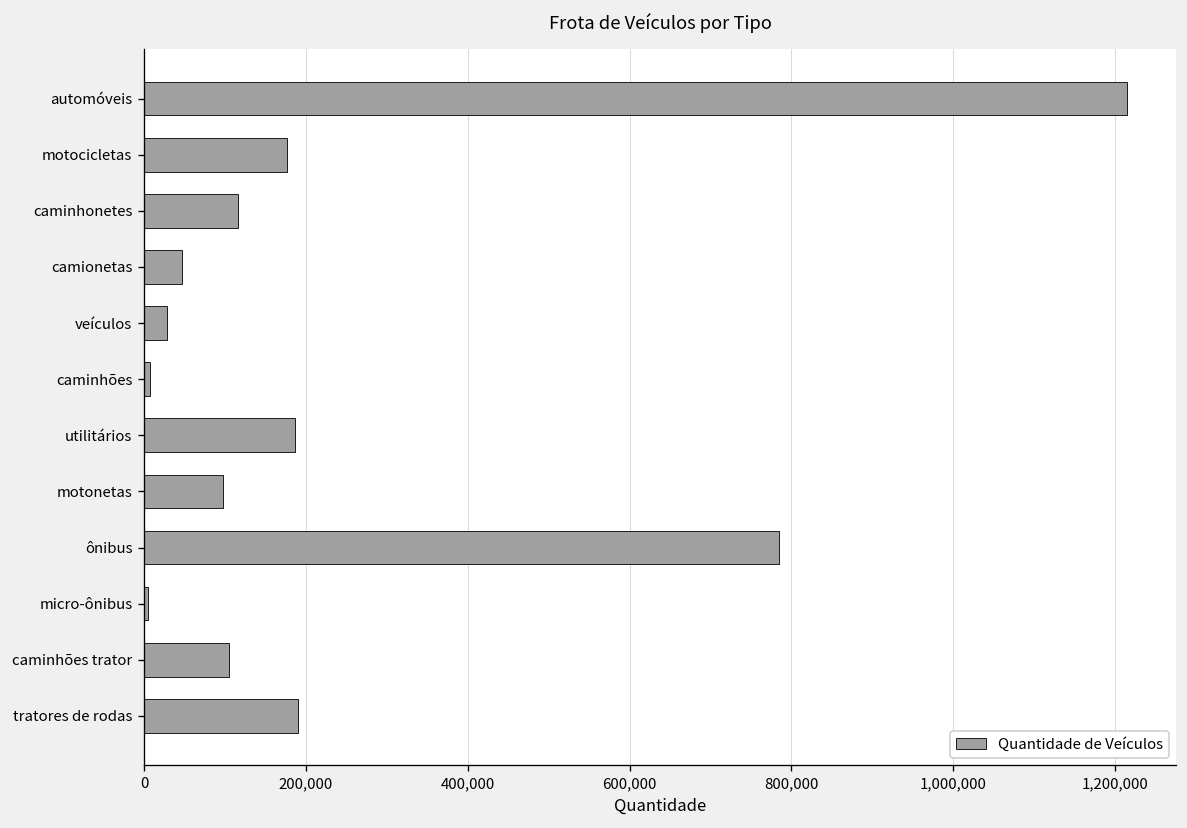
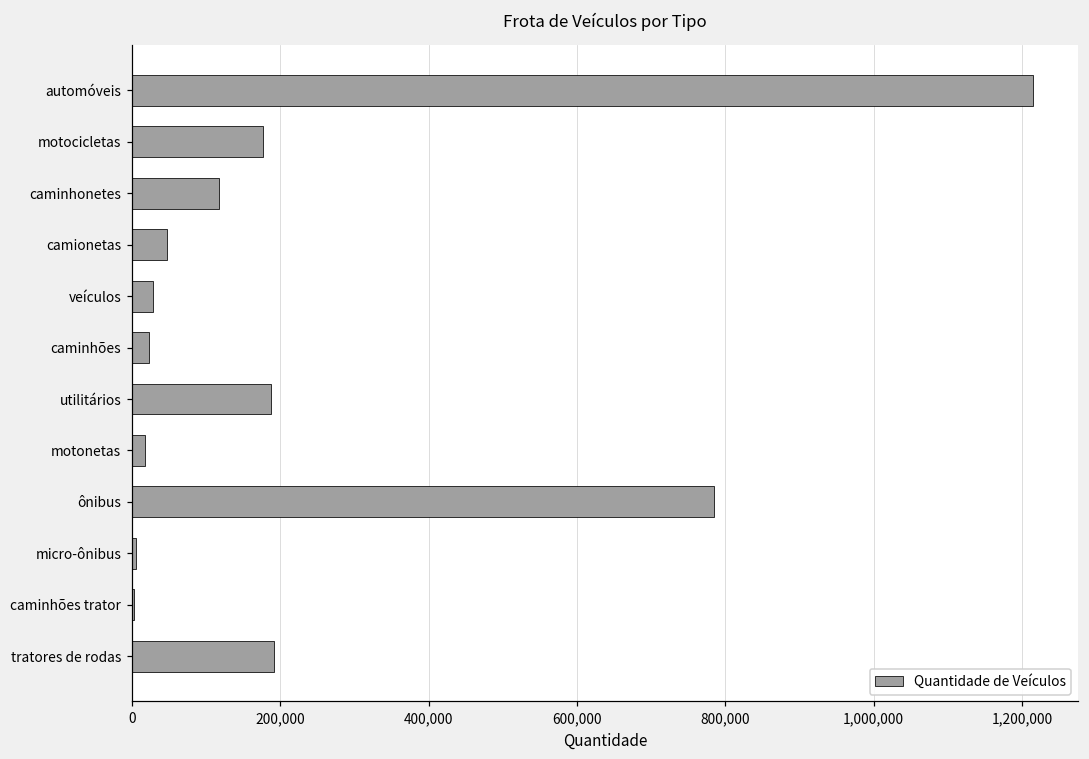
caminhões: 10,000 -> 20,000
motonetas: 100,000 -> 20,000
caminhões trator: 110,000 -> 0
